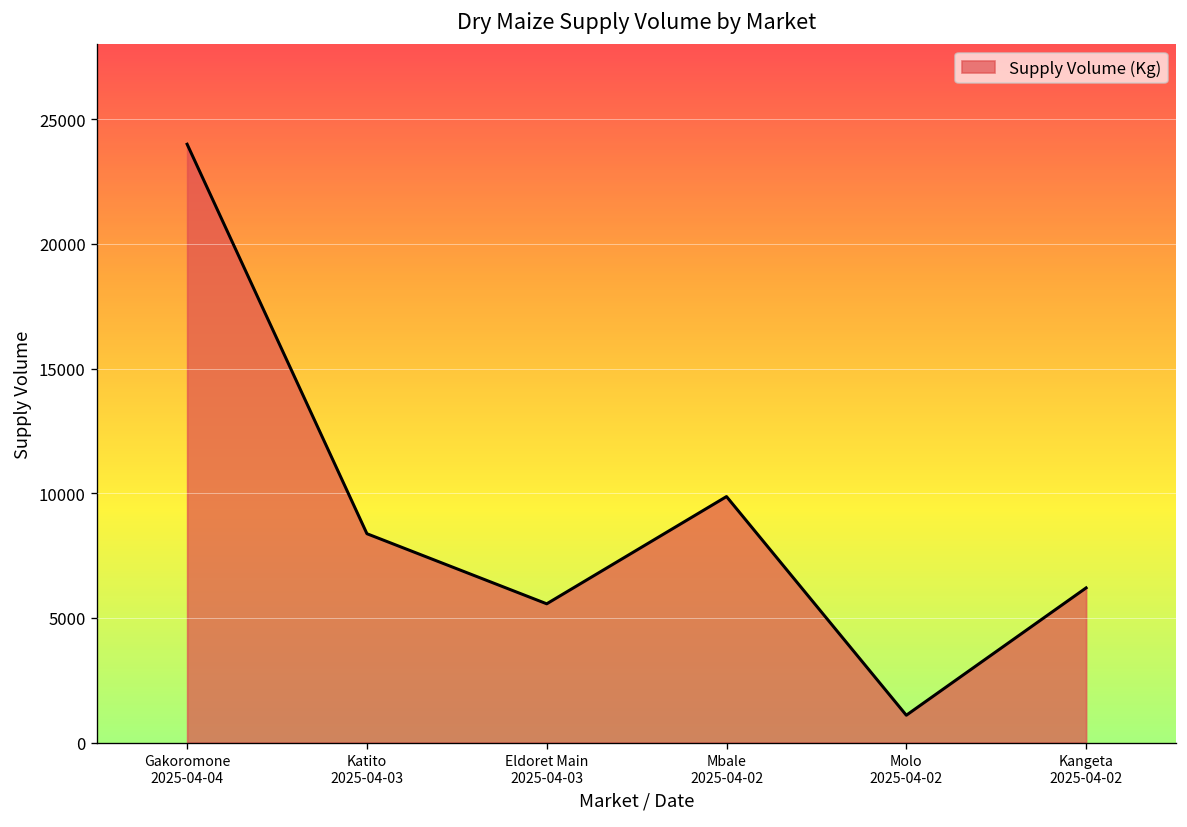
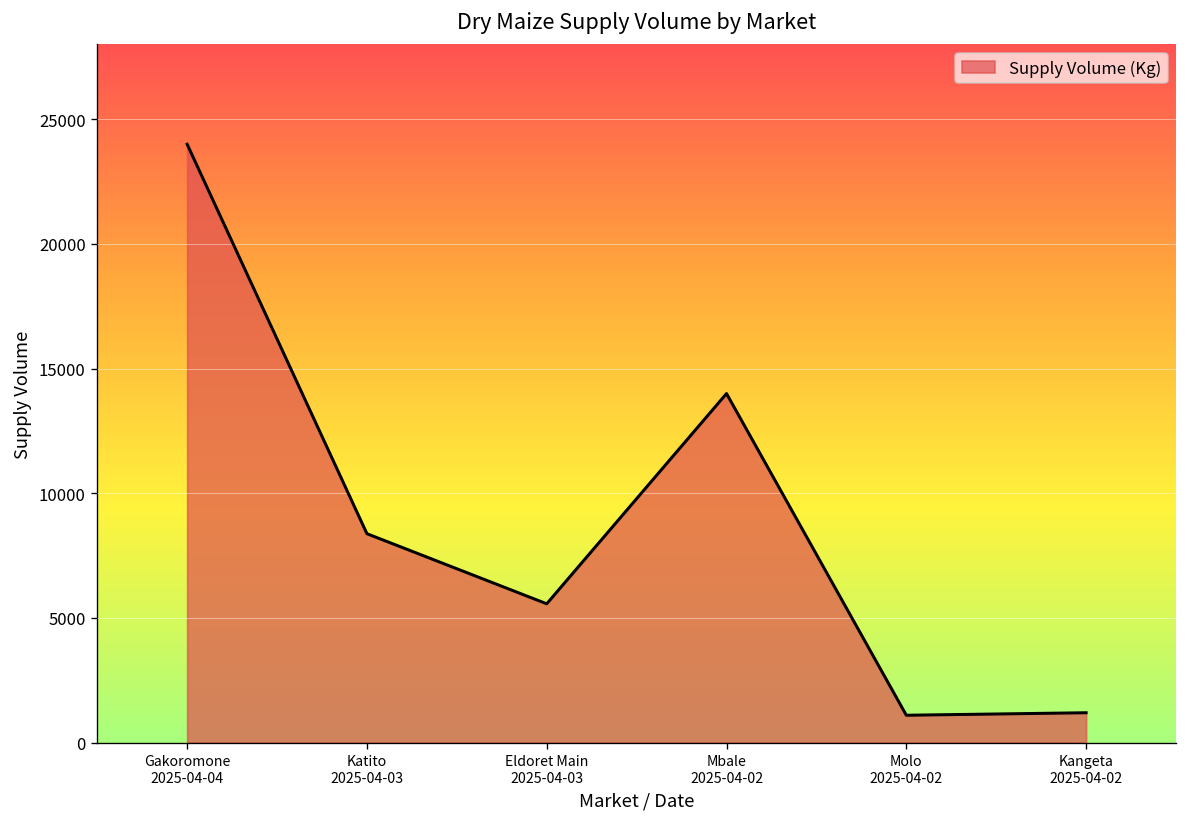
Mbale 2025-04-02: 9900 -> 14000
Kangeta 2025-04-02: 6200 -> 1200
